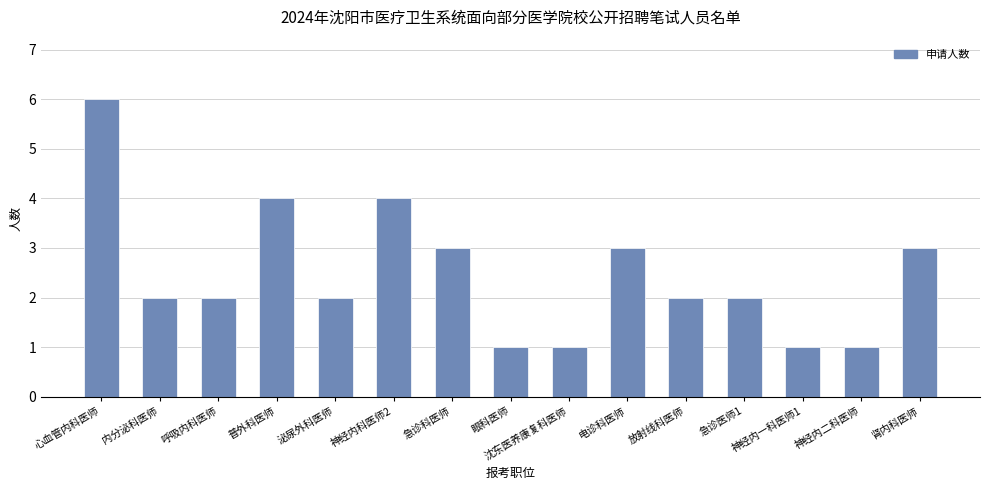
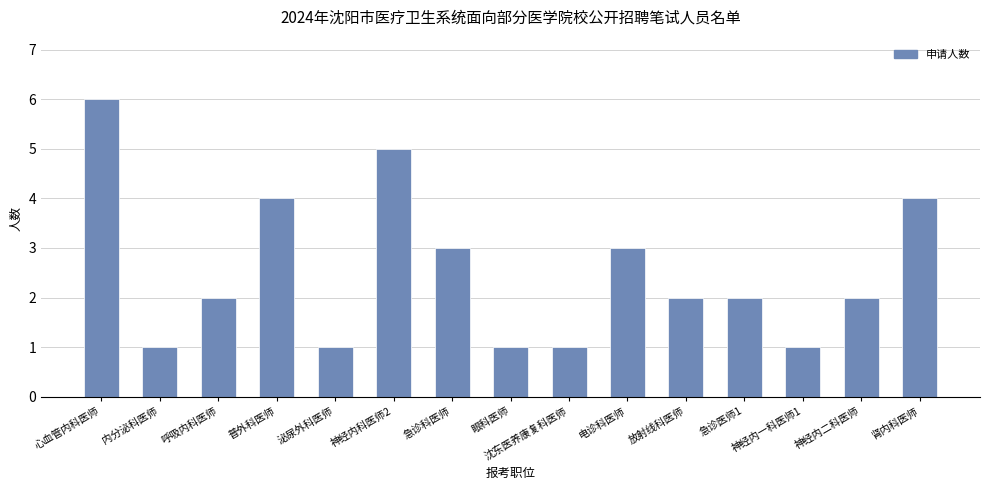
内分泌科医师: 2 -> 1
泌尿外科医师: 2 -> 1
神经内科医师2: 4 -> 5
神经内二科医师: 1 -> 2
肾内科医师: 3 -> 4
